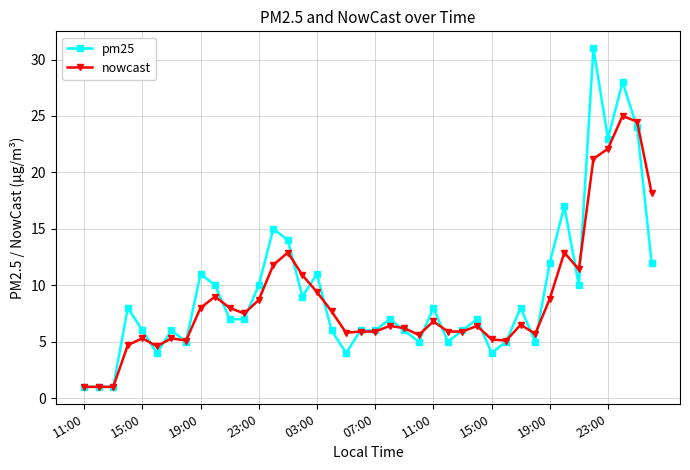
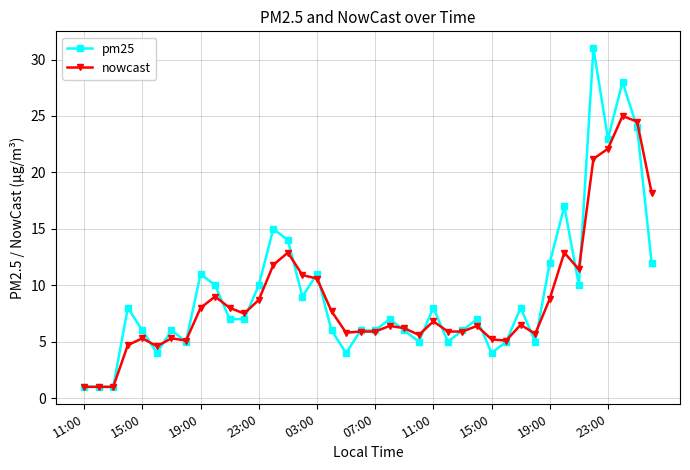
nowcast, 03:00: 9.4 -> 10.6
